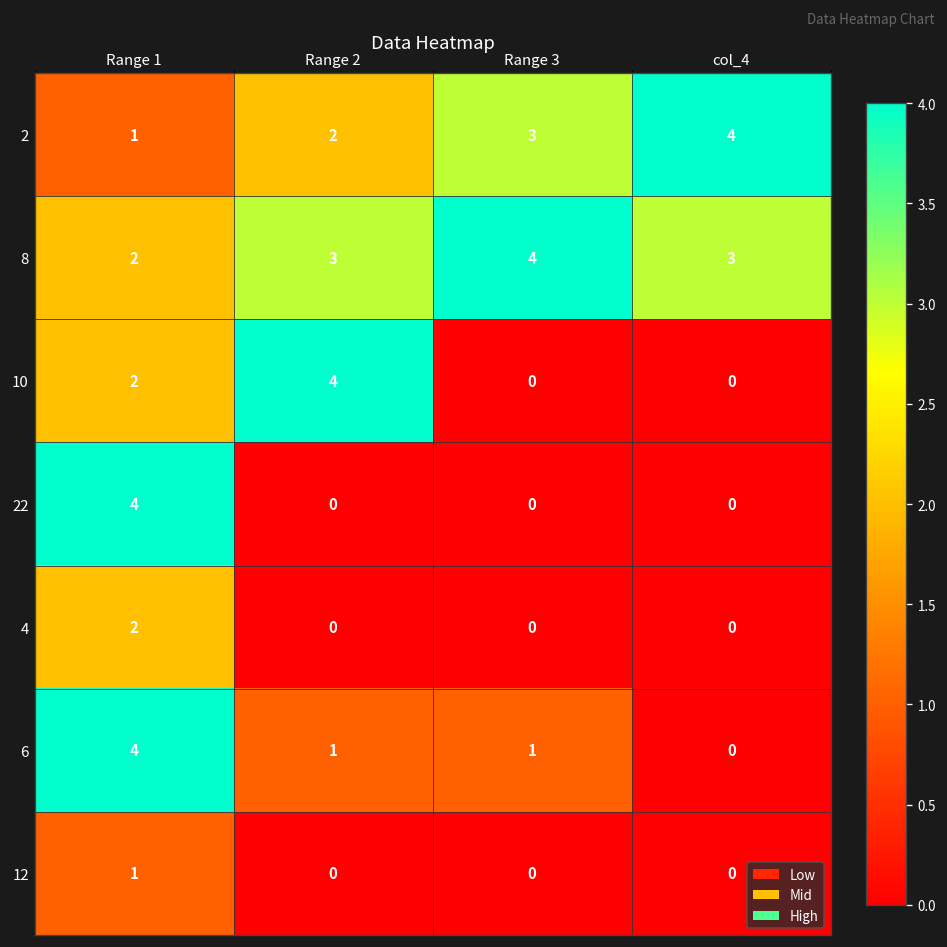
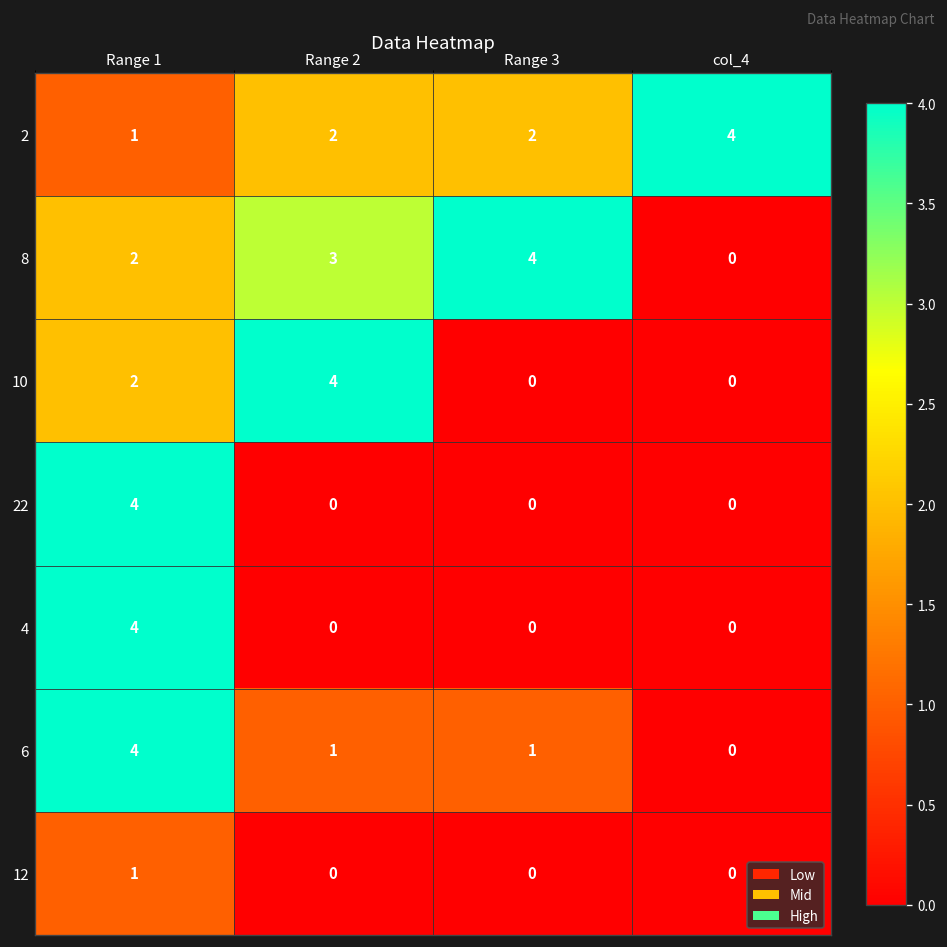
2, Range 3: 3 -> 2
8, col_4: 3 -> 0
4, Range 1: 2 -> 4
